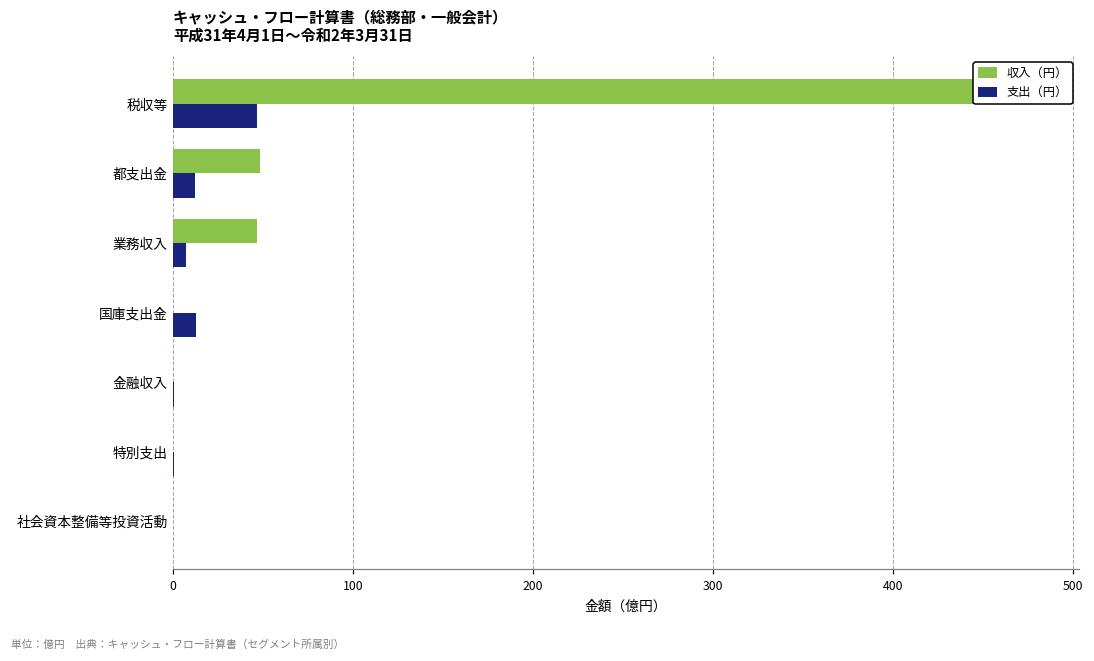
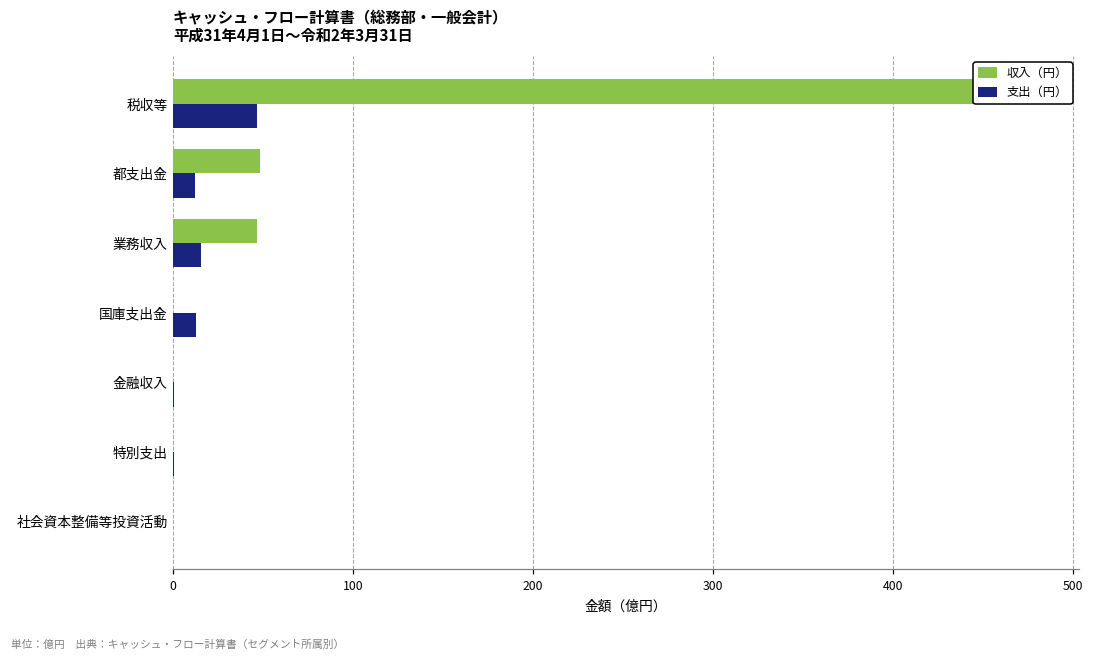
支出（円）, 業務収入: 7 -> 16
